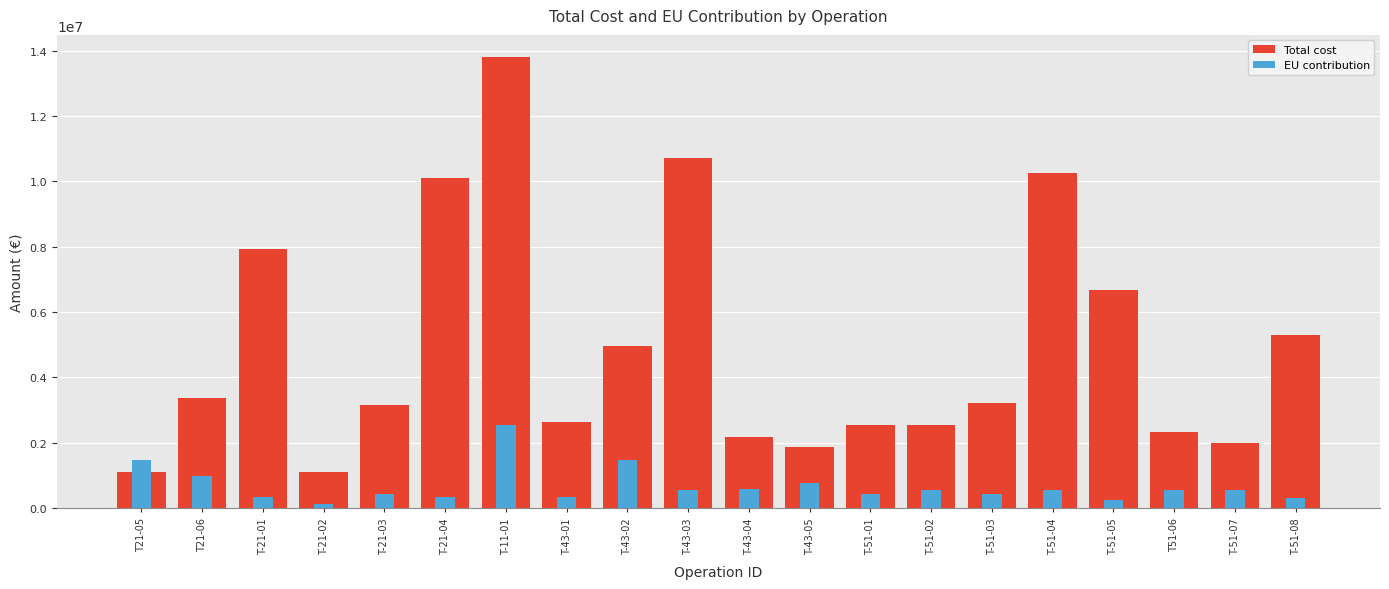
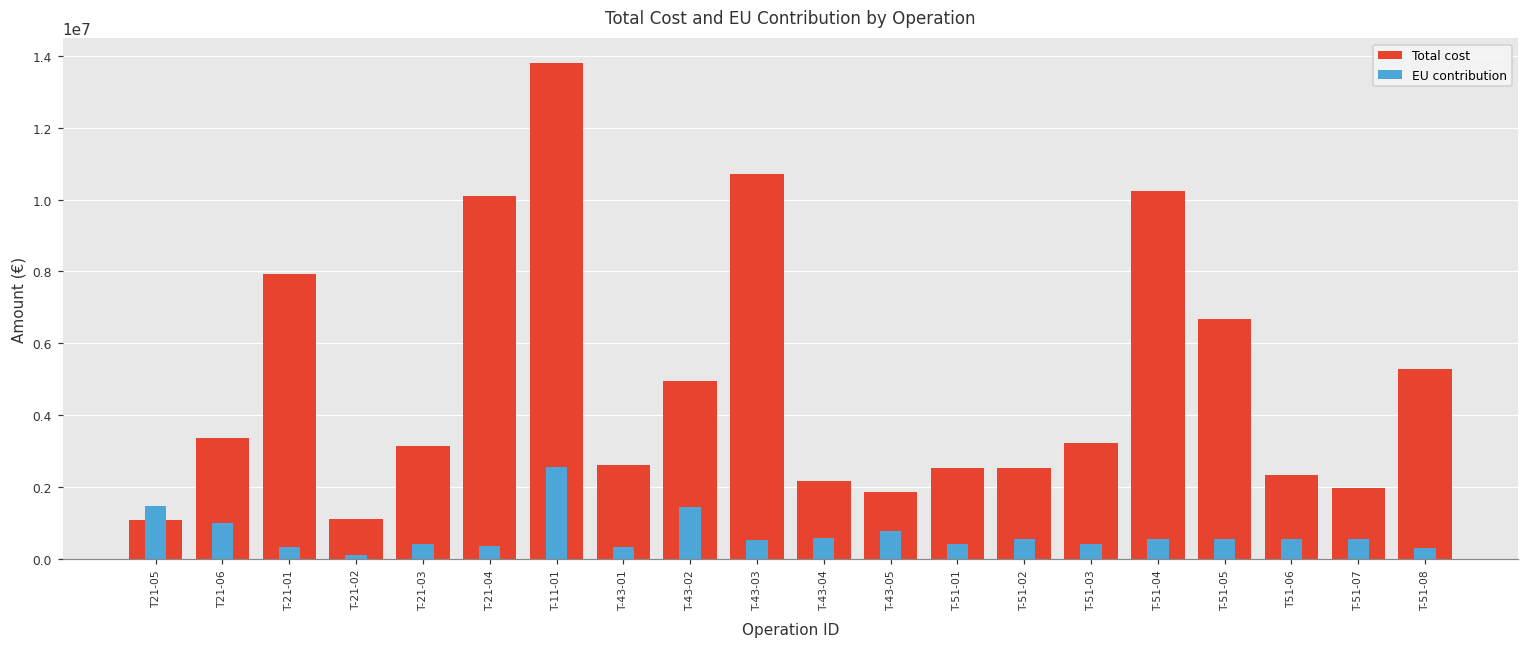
EU contribution, T-51-05: 200000 -> 500000
